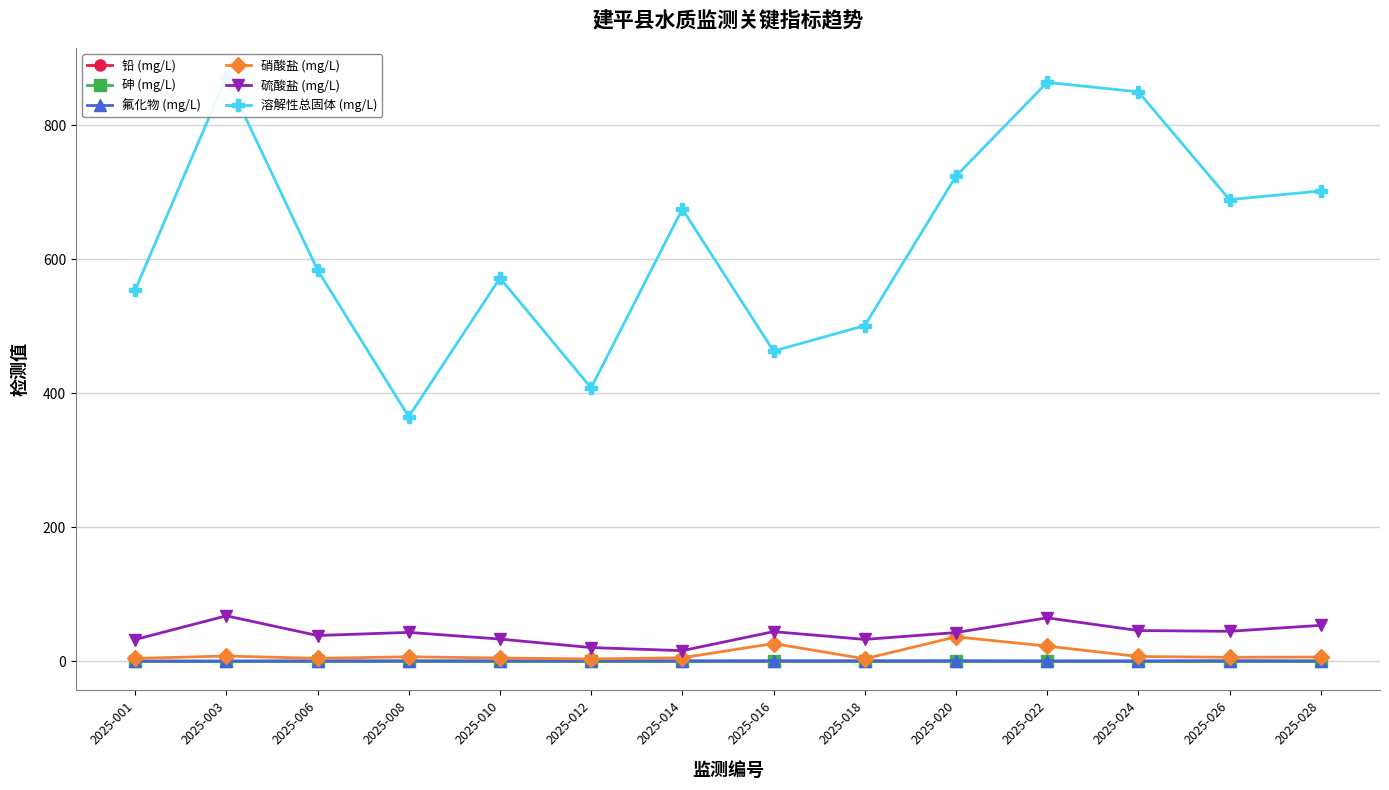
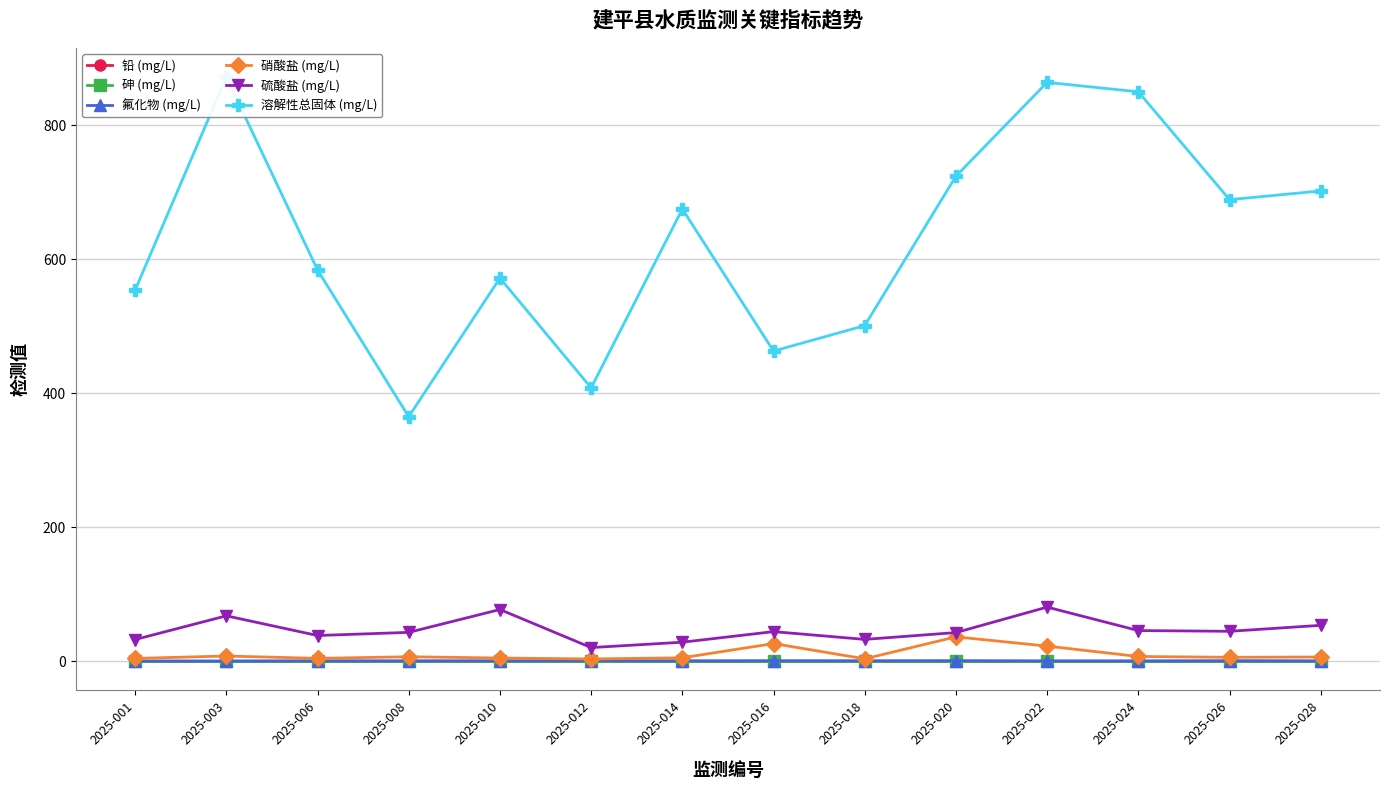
硫酸盐 (mg/L), 2025-010: 30 -> 80
硫酸盐 (mg/L), 2025-014: 20 -> 30
硫酸盐 (mg/L), 2025-022: 60 -> 80
